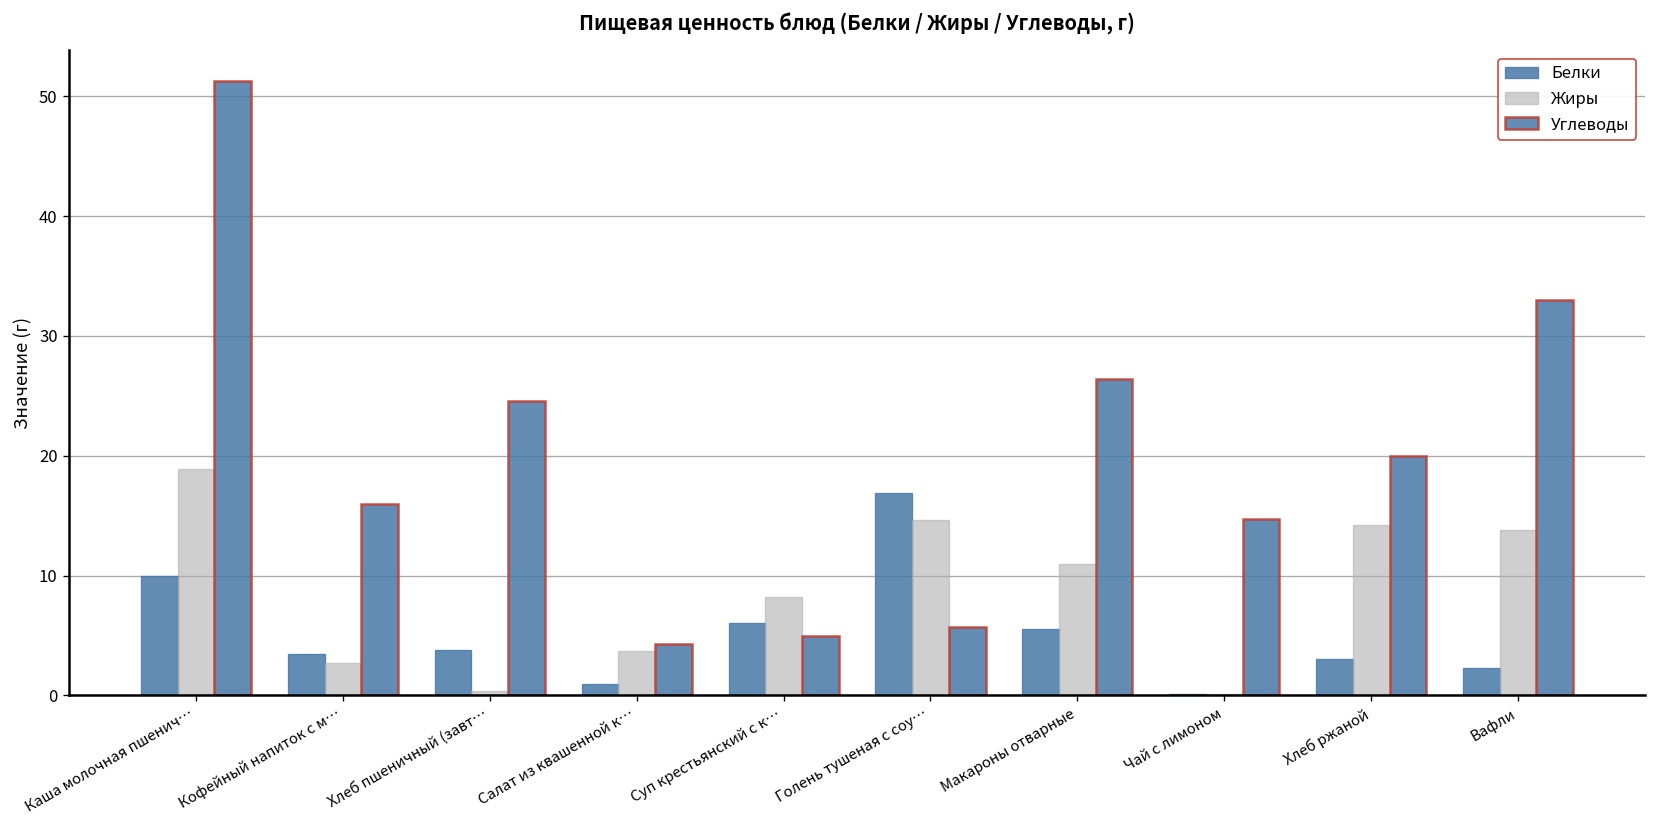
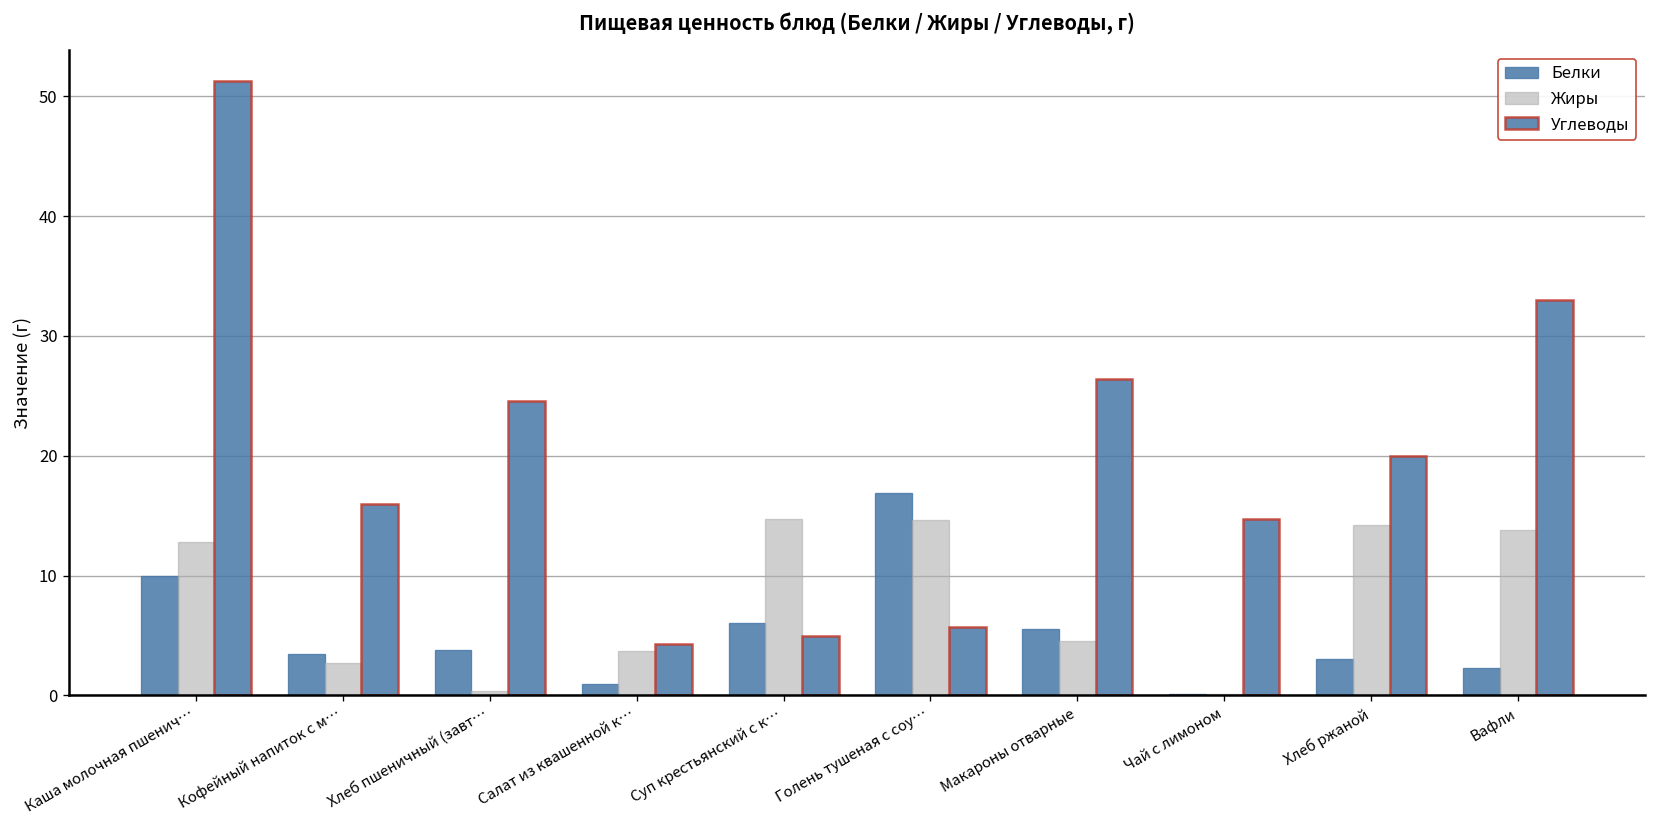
Жиры, Каша молочная пшенич…: 19 -> 13
Жиры, Суп крестьянский с к…: 8 -> 15
Жиры, Макароны отварные: 11 -> 5
